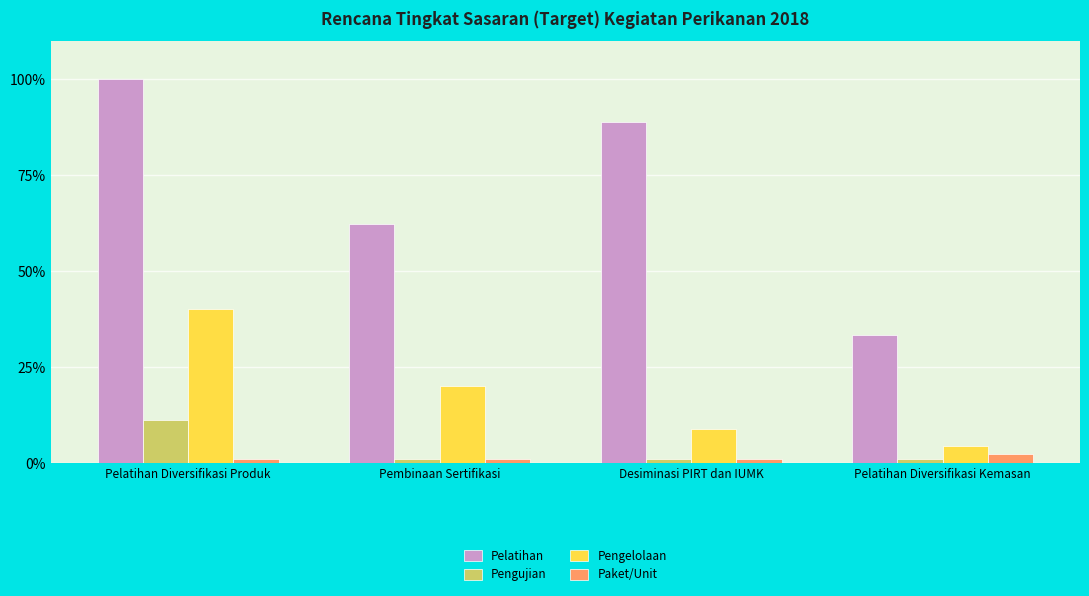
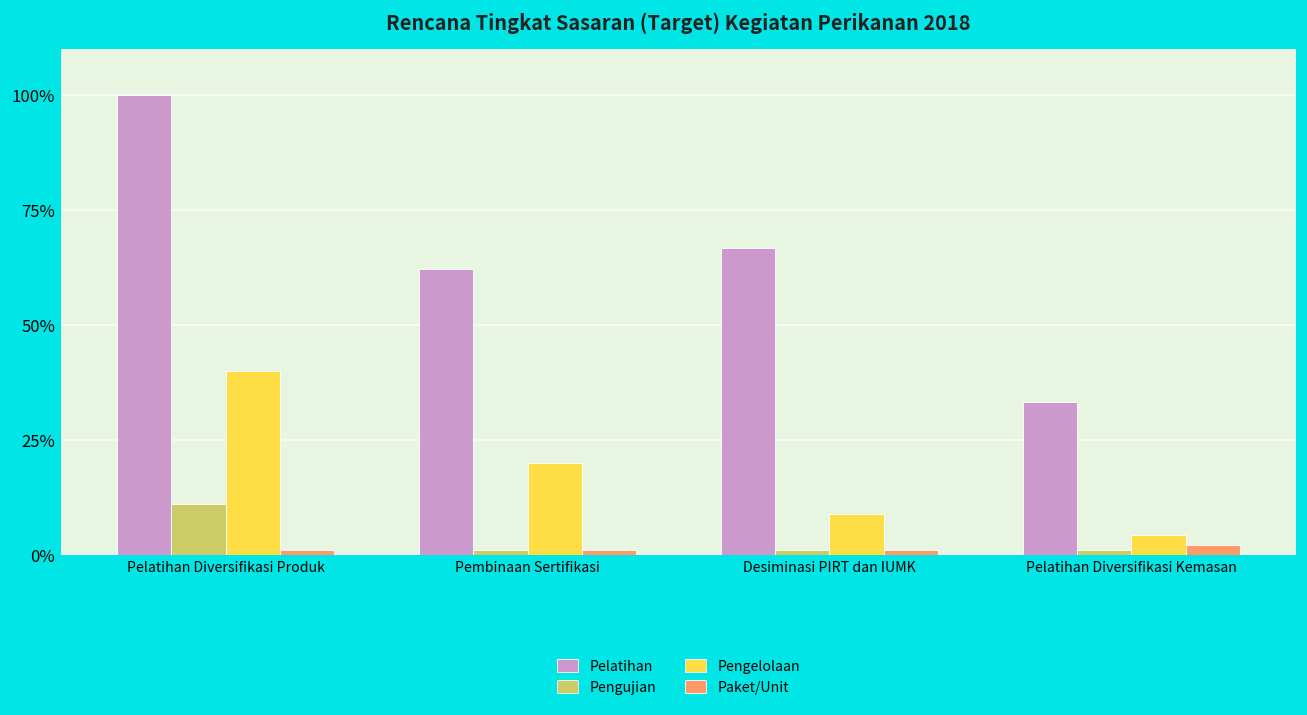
Pelatihan, Desiminasi PIRT dan IUMK: 89% -> 67%
